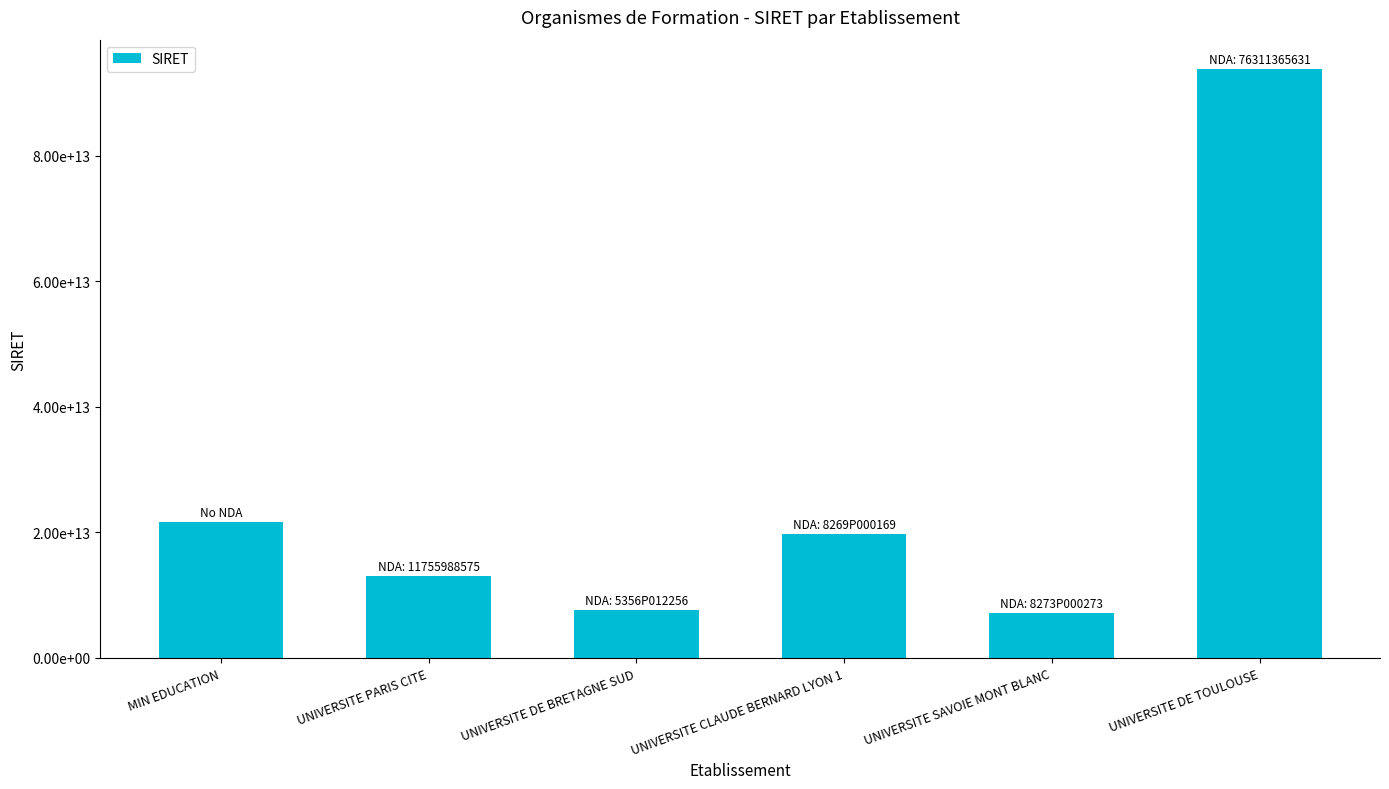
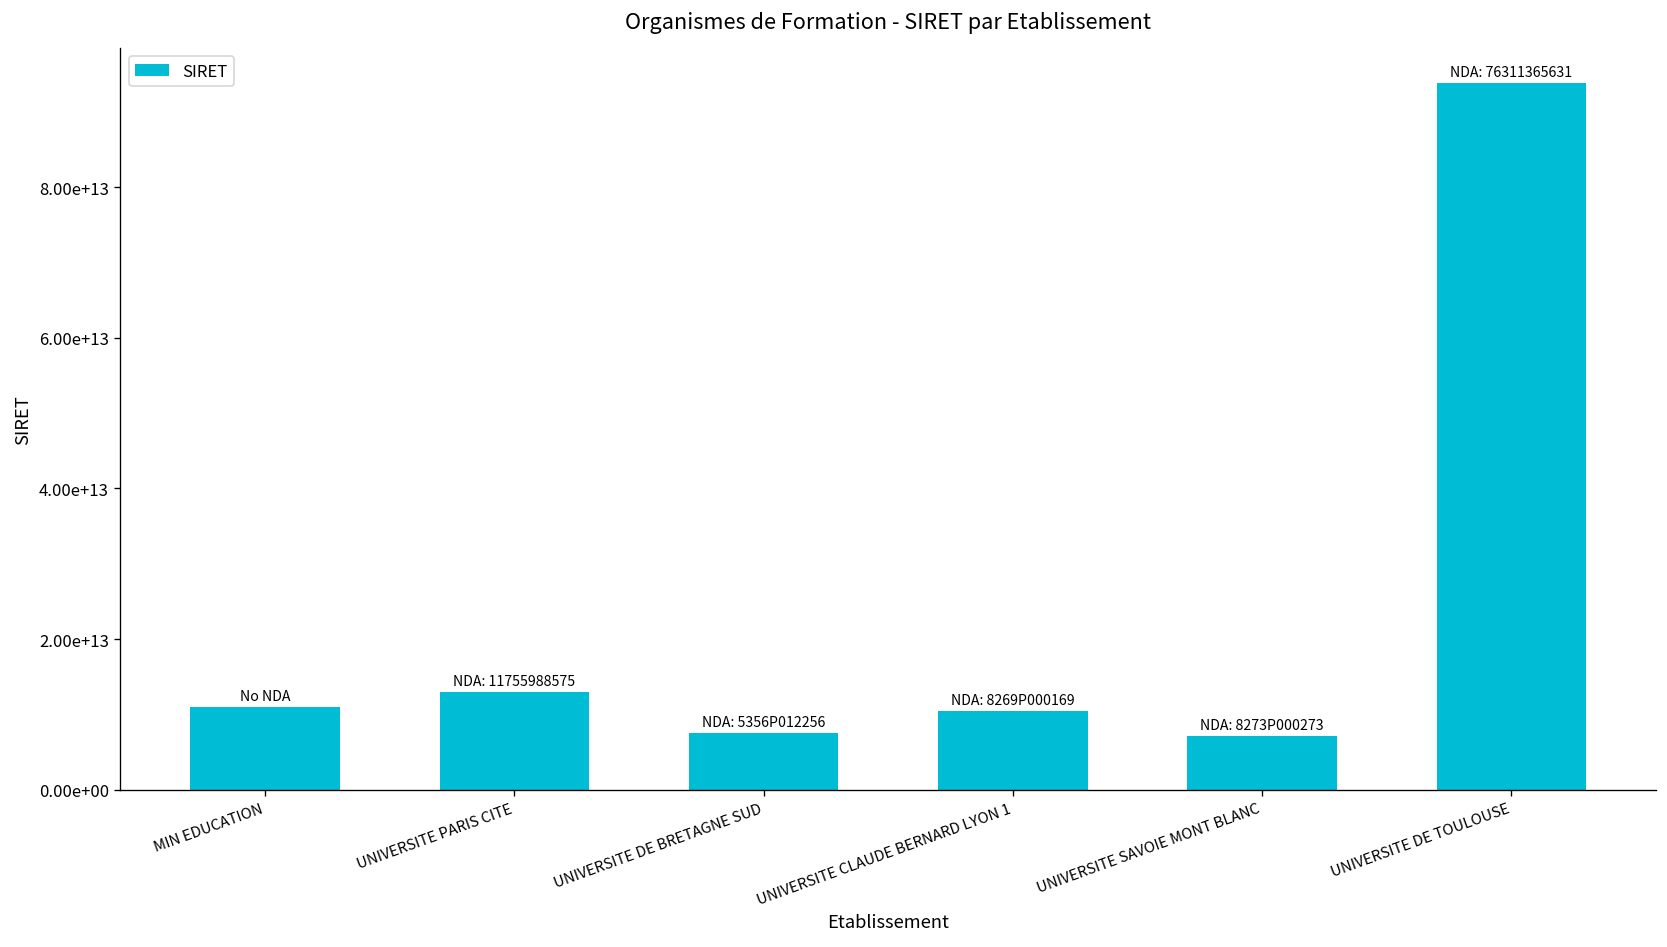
MIN EDUCATION: 22000000000000 -> 11000000000000
UNIVERSITE CLAUDE BERNARD LYON 1: 20000000000000 -> 10000000000000
